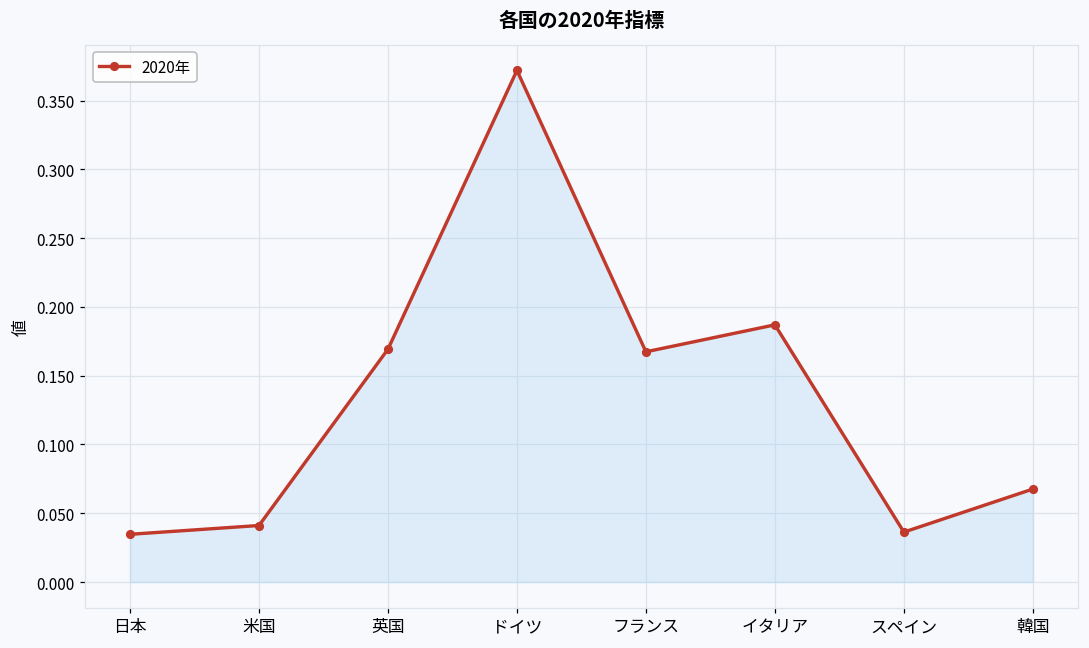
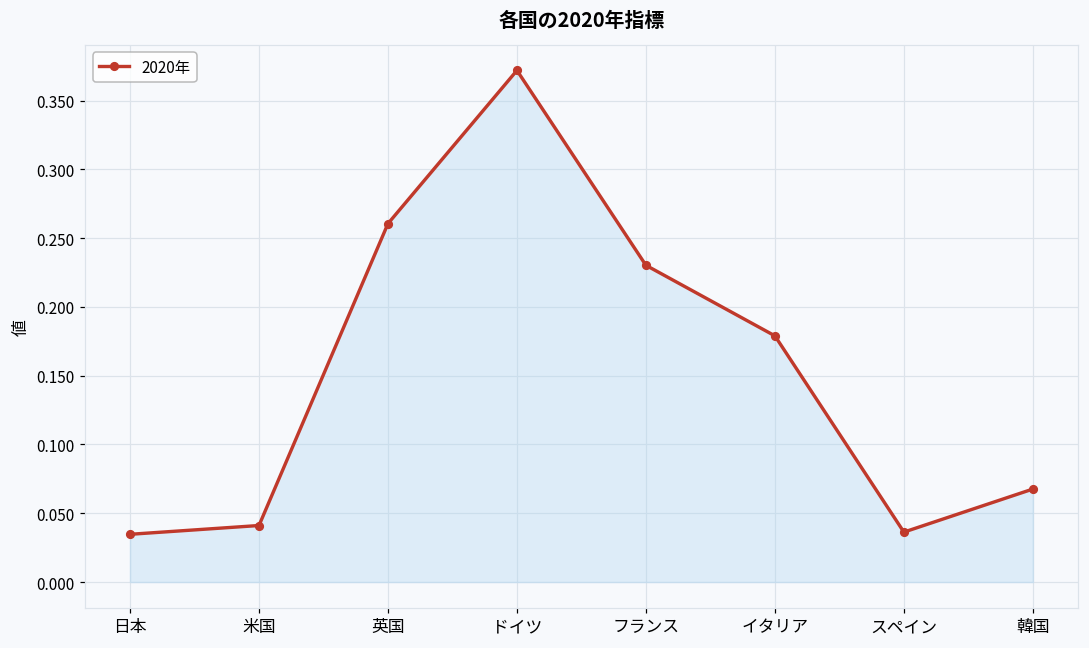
英国: 0.169 -> 0.261
フランス: 0.167 -> 0.230
イタリア: 0.187 -> 0.179
